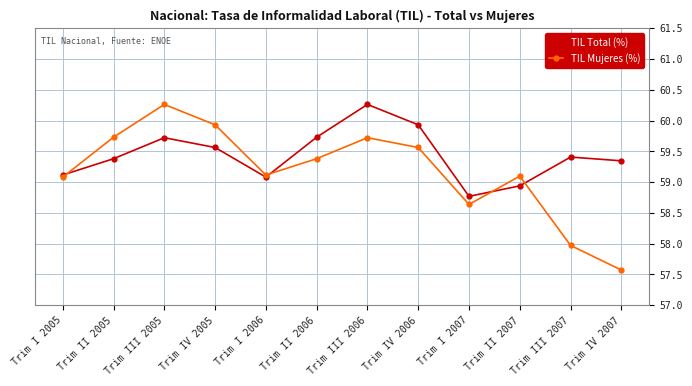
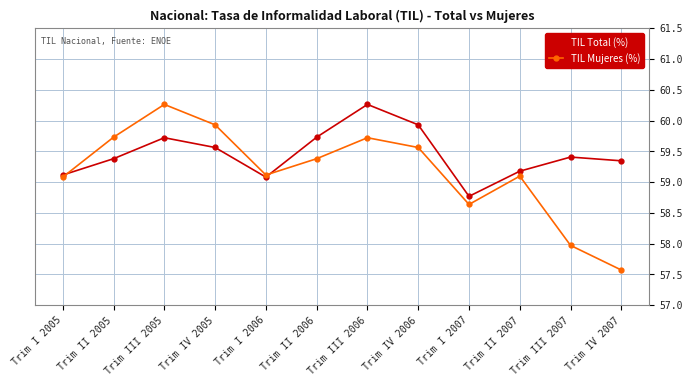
TIL Total (%), Trim II 2007: 58.9 -> 59.2
